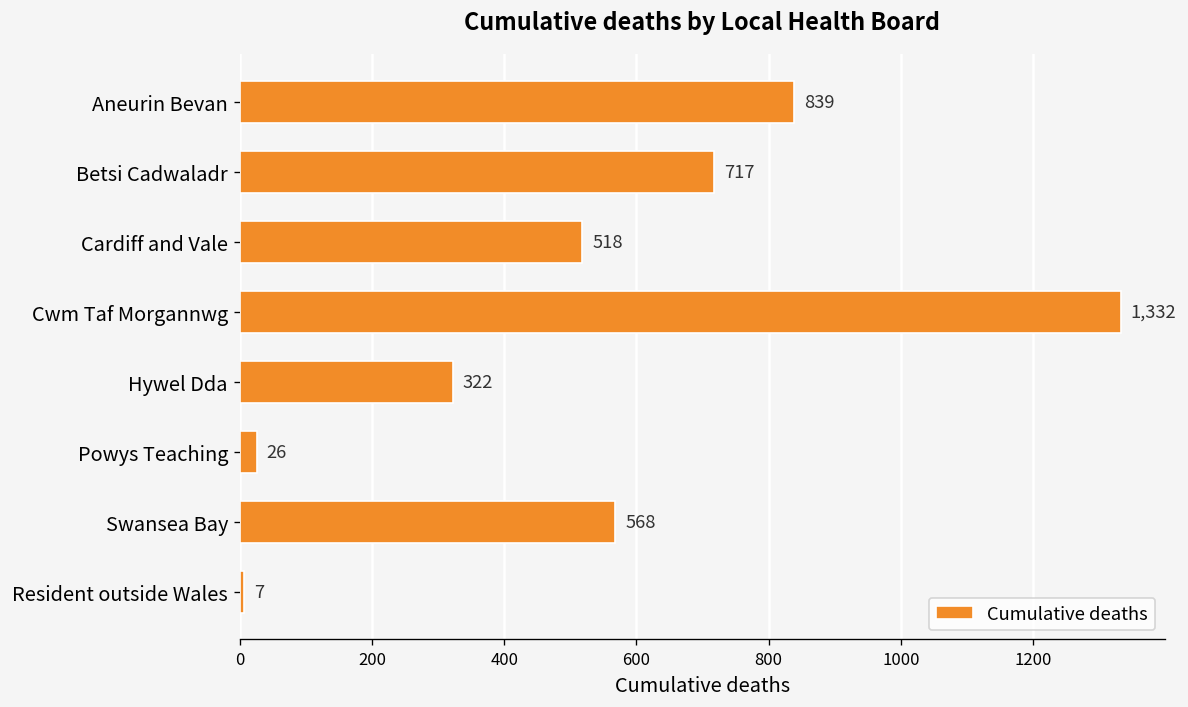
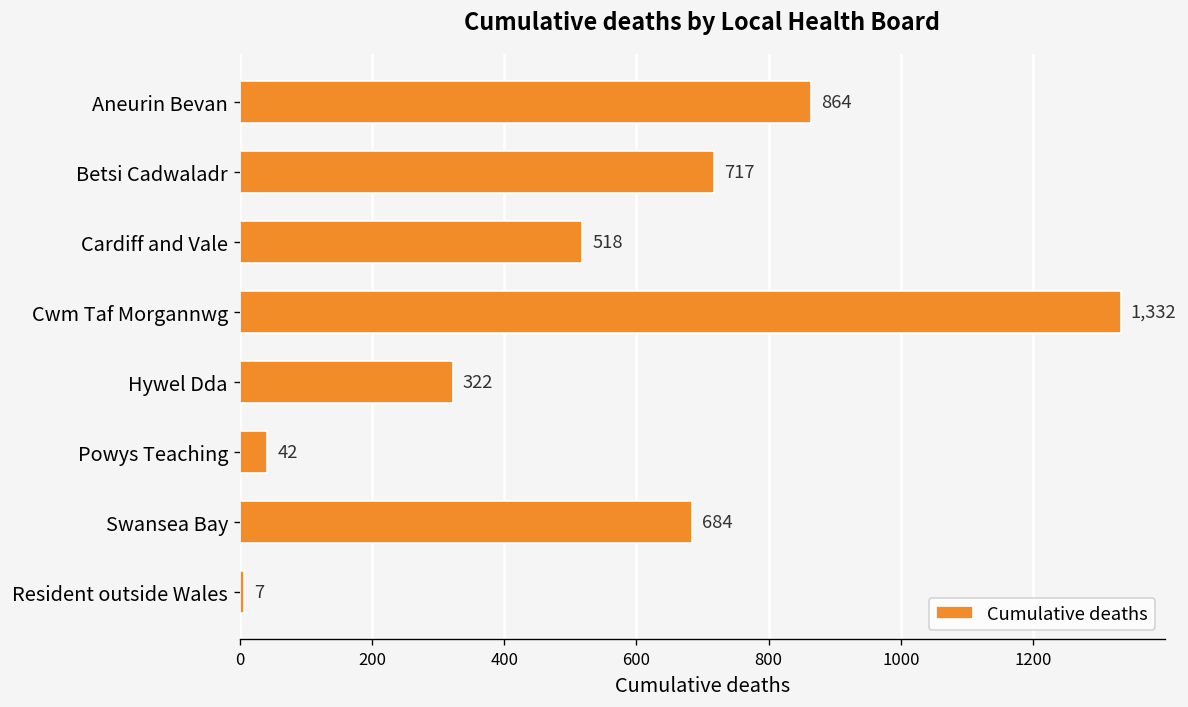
Aneurin Bevan: 839 -> 864
Powys Teaching: 26 -> 42
Swansea Bay: 568 -> 684
